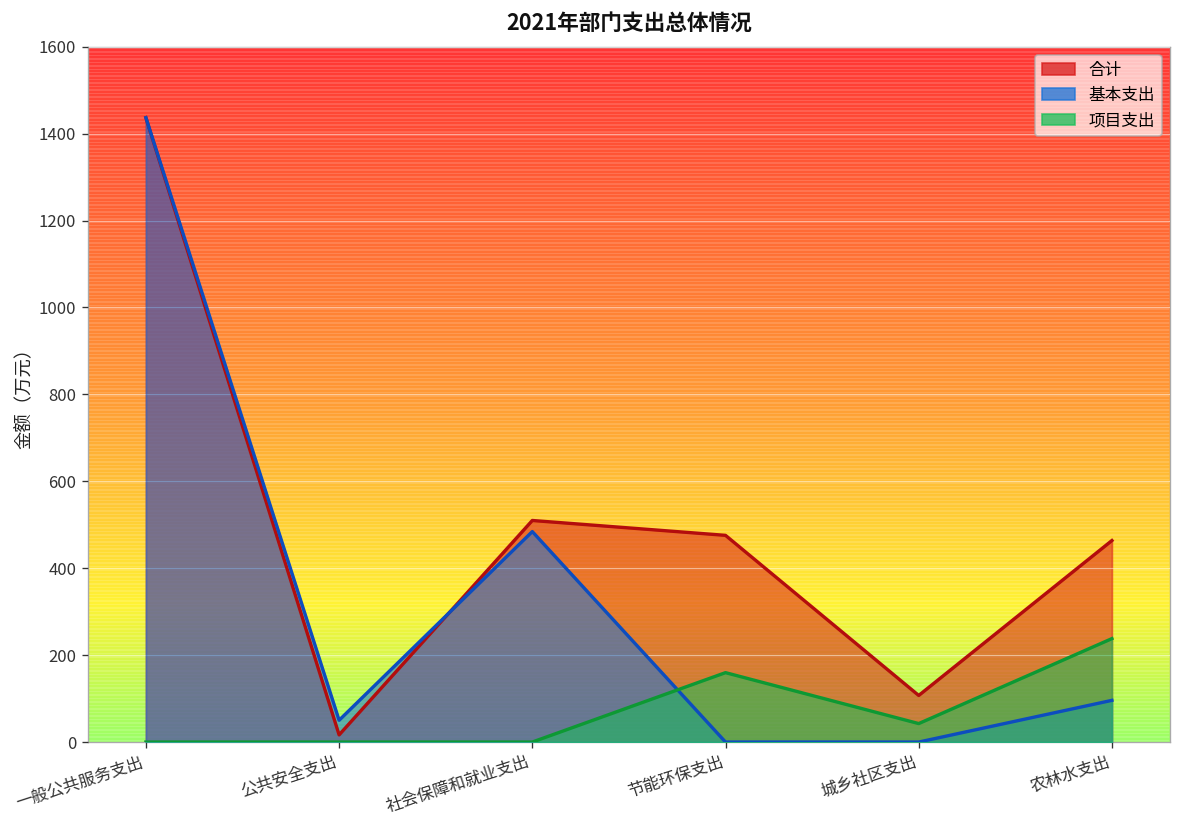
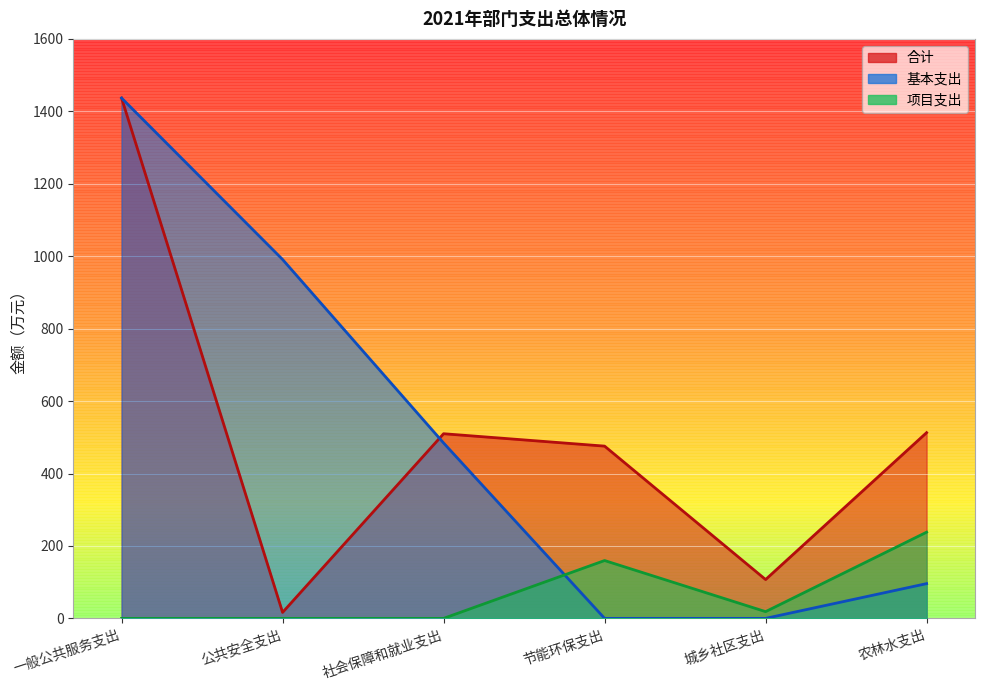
基本支出, 公共安全支出: 50 -> 990
项目支出, 城乡社区支出: 40 -> 20
合计, 农林水支出: 460 -> 510
